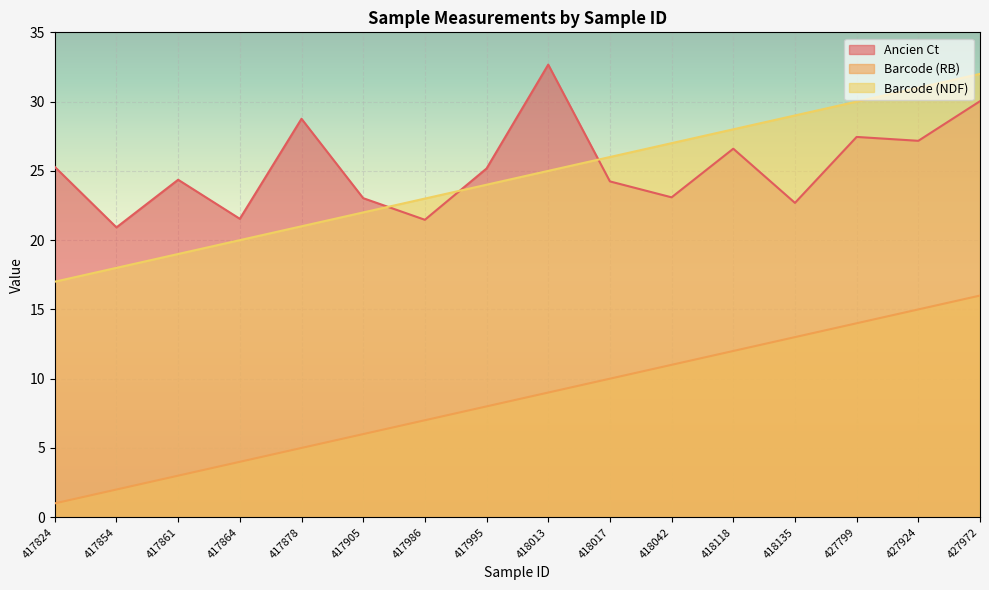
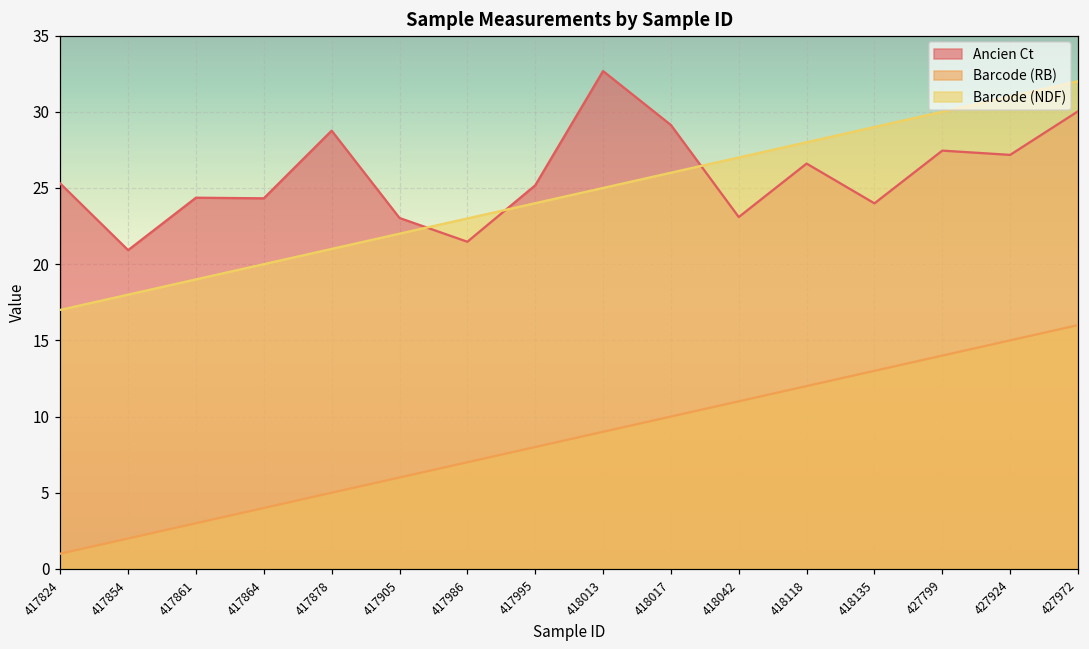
Ancien Ct, 417864: 21.5 -> 24.3
Ancien Ct, 418017: 24.2 -> 29.1
Ancien Ct, 418135: 22.7 -> 24.0
